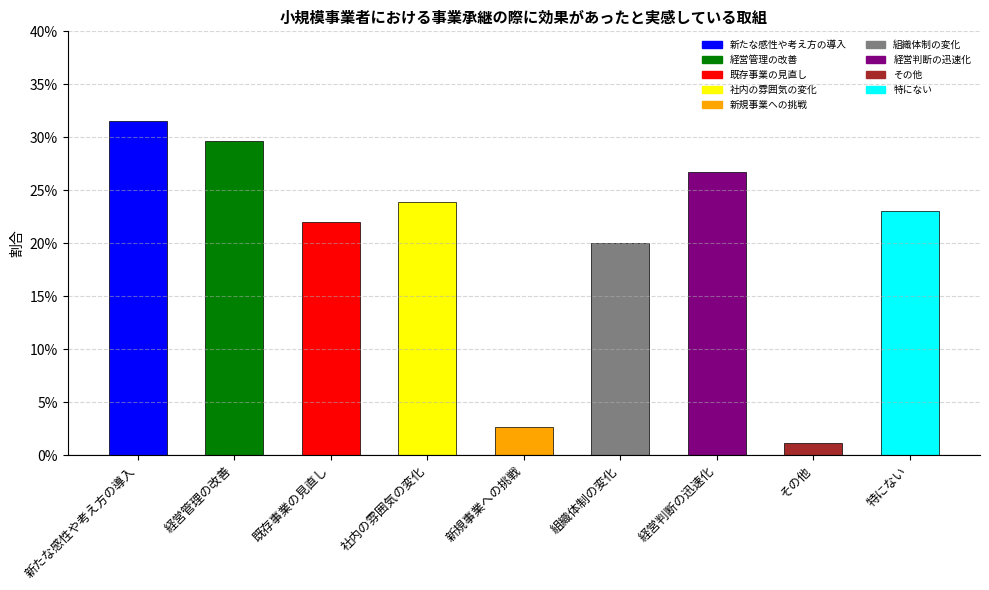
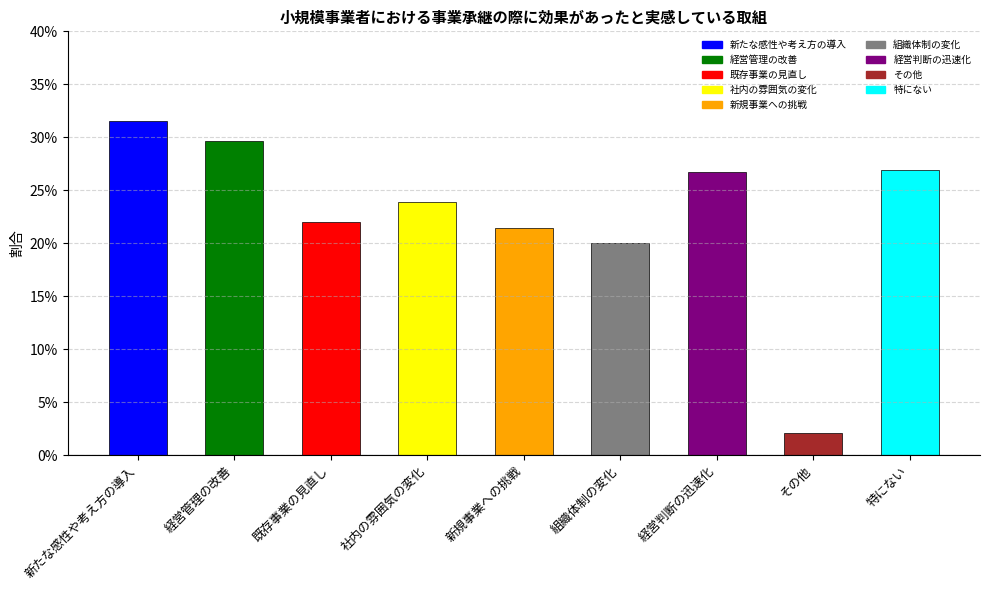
新規事業への挑戦: 2.6% -> 21.4%
その他: 1.1% -> 2.1%
特にない: 23.0% -> 26.9%
